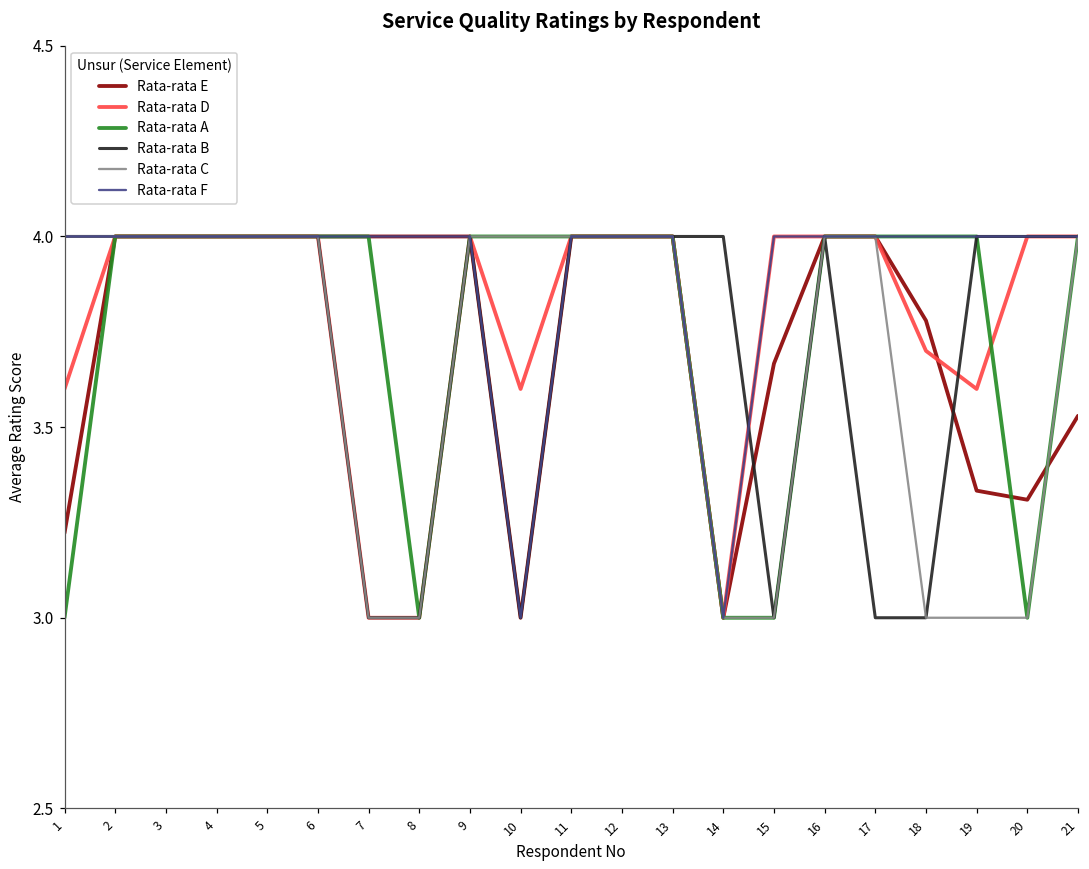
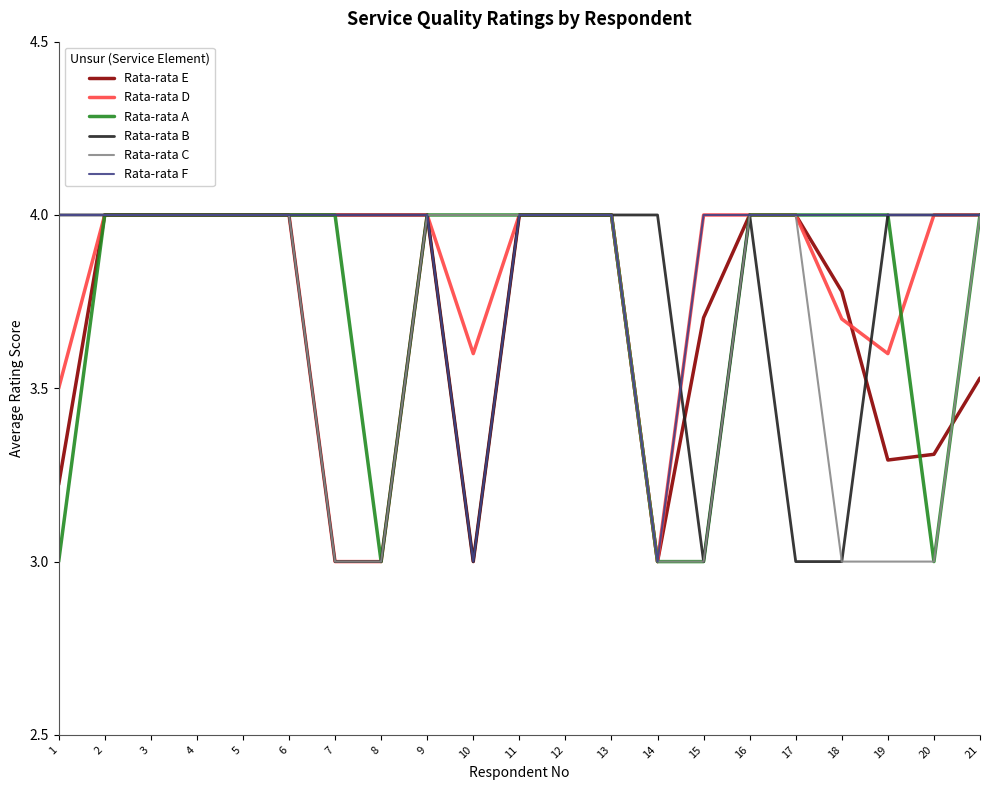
Rata-rata D, 1: 3.6 -> 3.5
Rata-rata E, 15: 3.67 -> 3.70
Rata-rata E, 19: 3.33 -> 3.29
